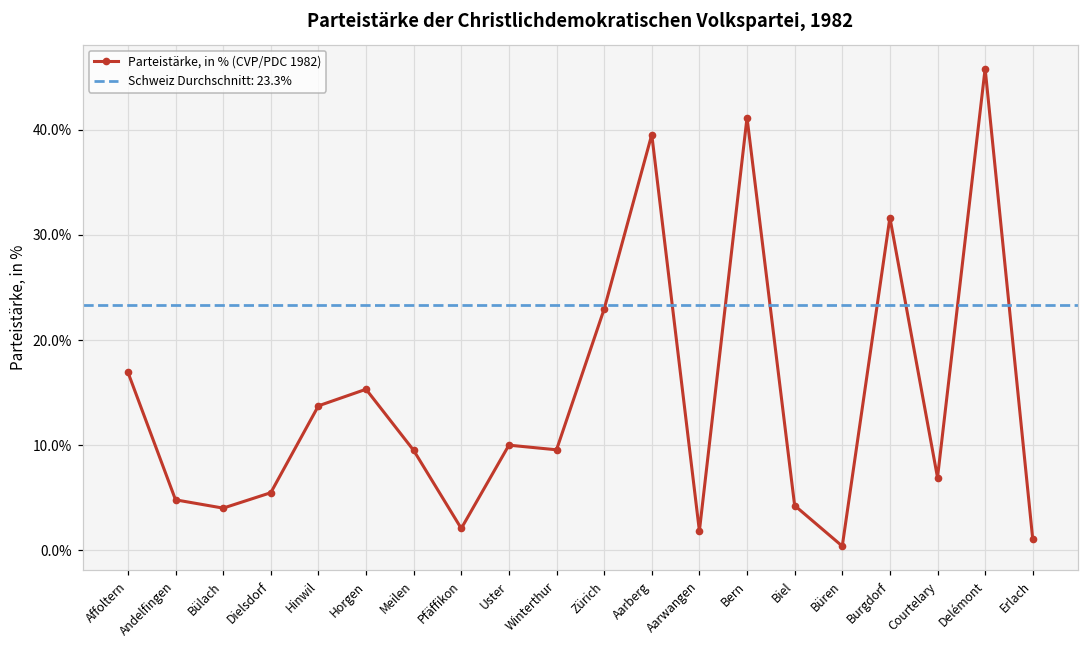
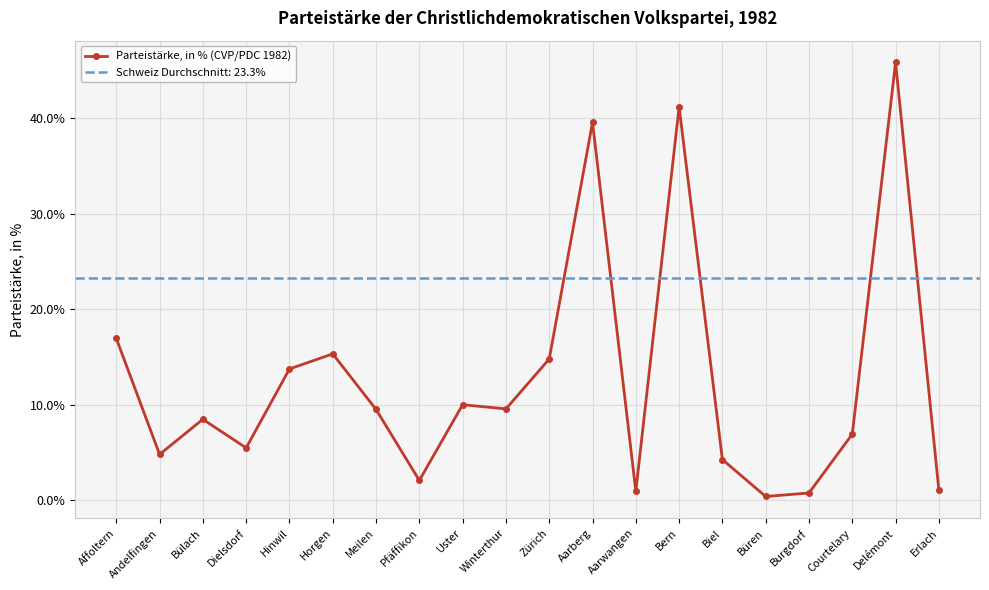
Bülach: 4% -> 8%
Zürich: 23% -> 15%
Aarwangen: 2% -> 1%
Burgdorf: 32% -> 1%
